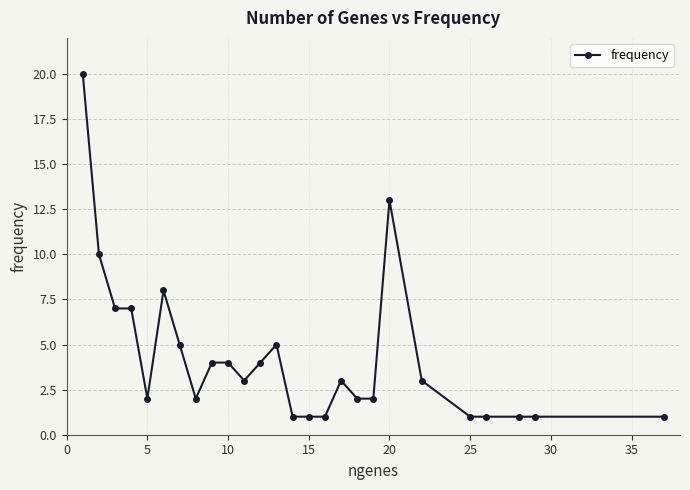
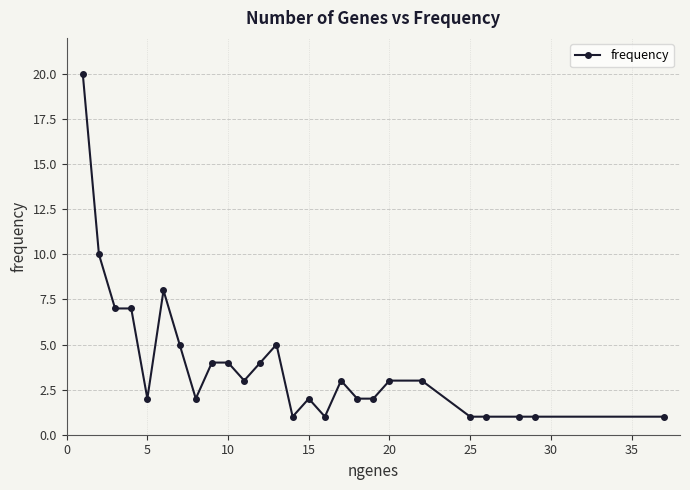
15: 1 -> 2
20: 13 -> 3
